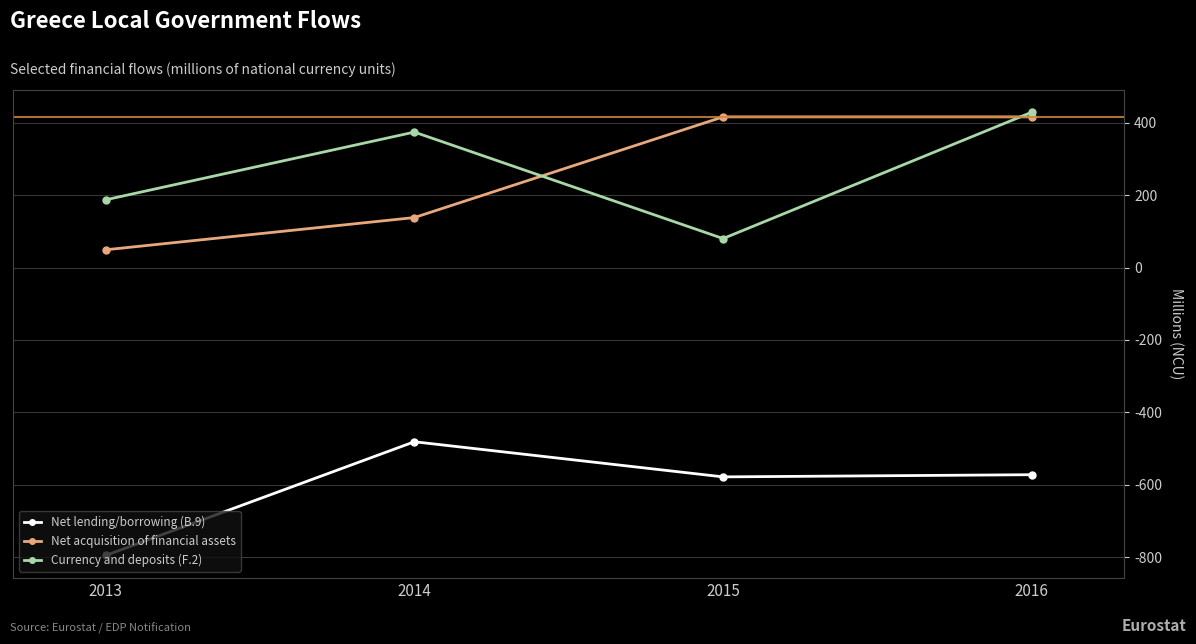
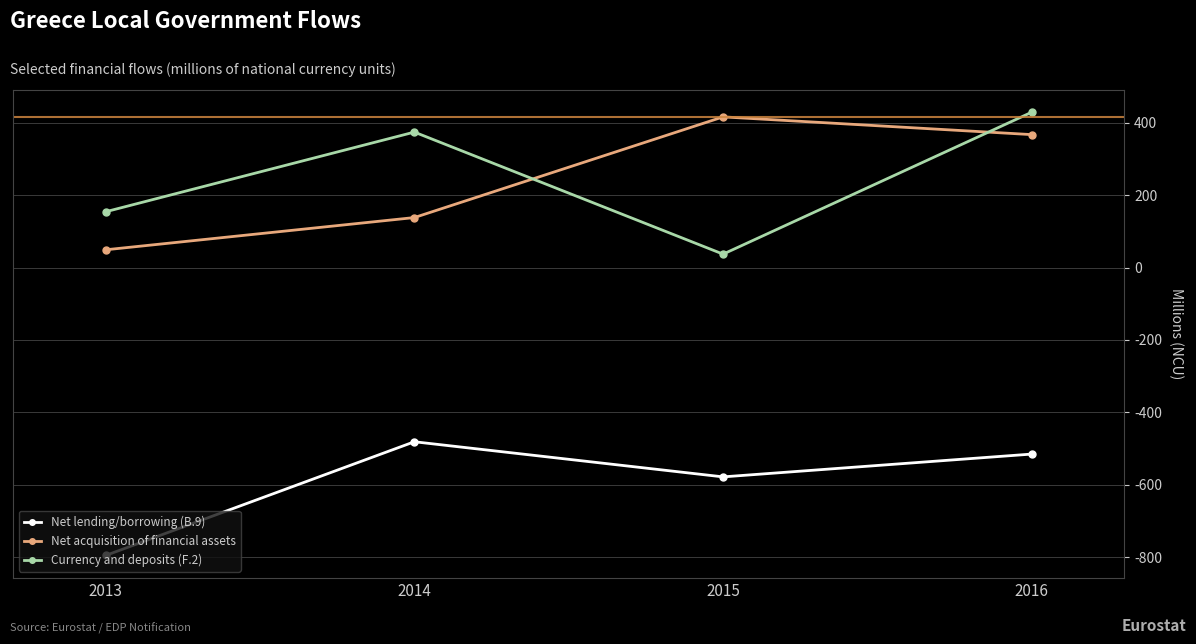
Currency and deposits (F.2), 2013: 190 -> 150
Currency and deposits (F.2), 2015: 80 -> 40
Net lending/borrowing (B.9), 2016: -570 -> -520
Net acquisition of financial assets, 2016: 420 -> 370
